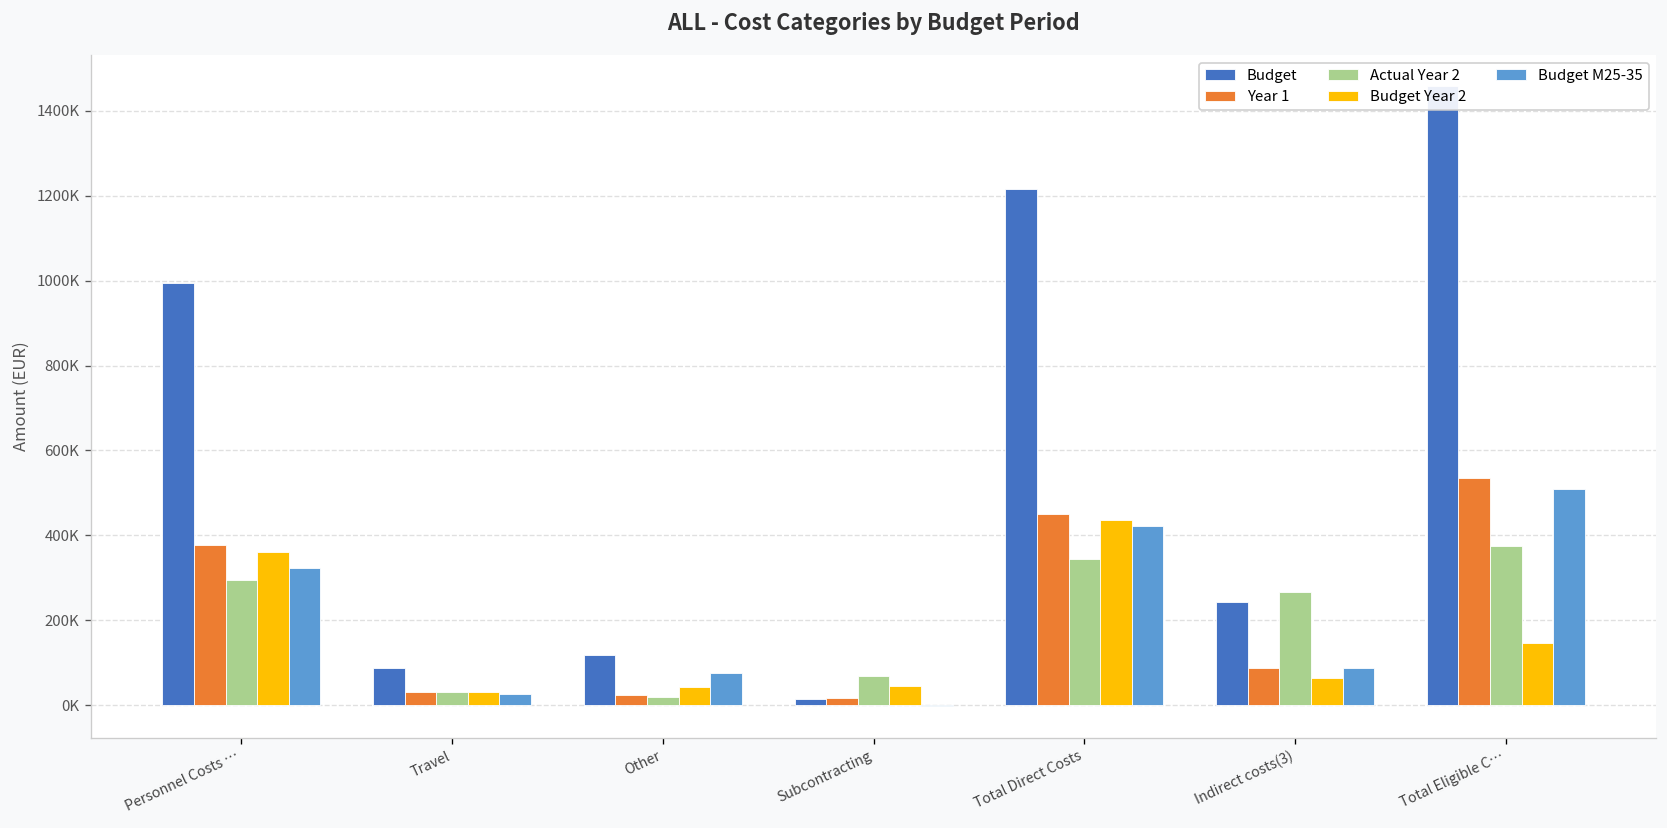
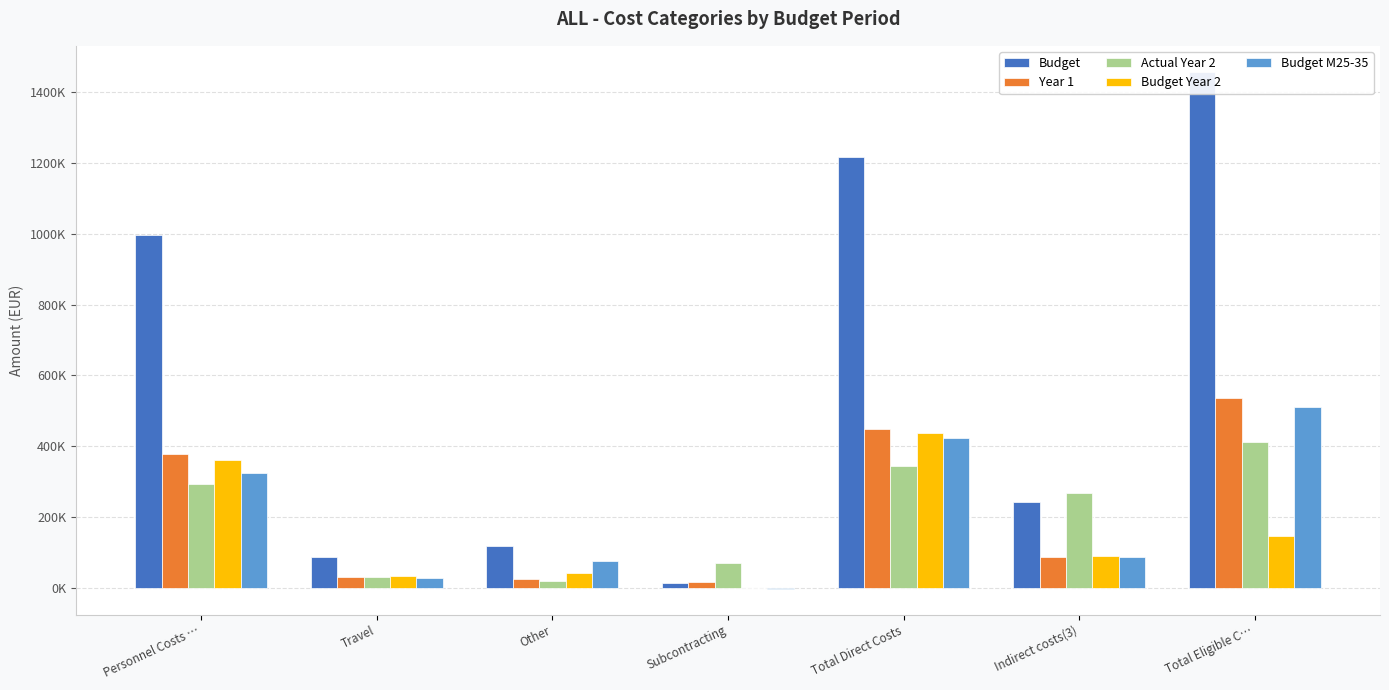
Budget Year 2, Subcontracting: 50000 -> 0
Budget Year 2, Indirect costs(3): 60000 -> 90000
Actual Year 2, Total Eligible C…: 370000 -> 410000
